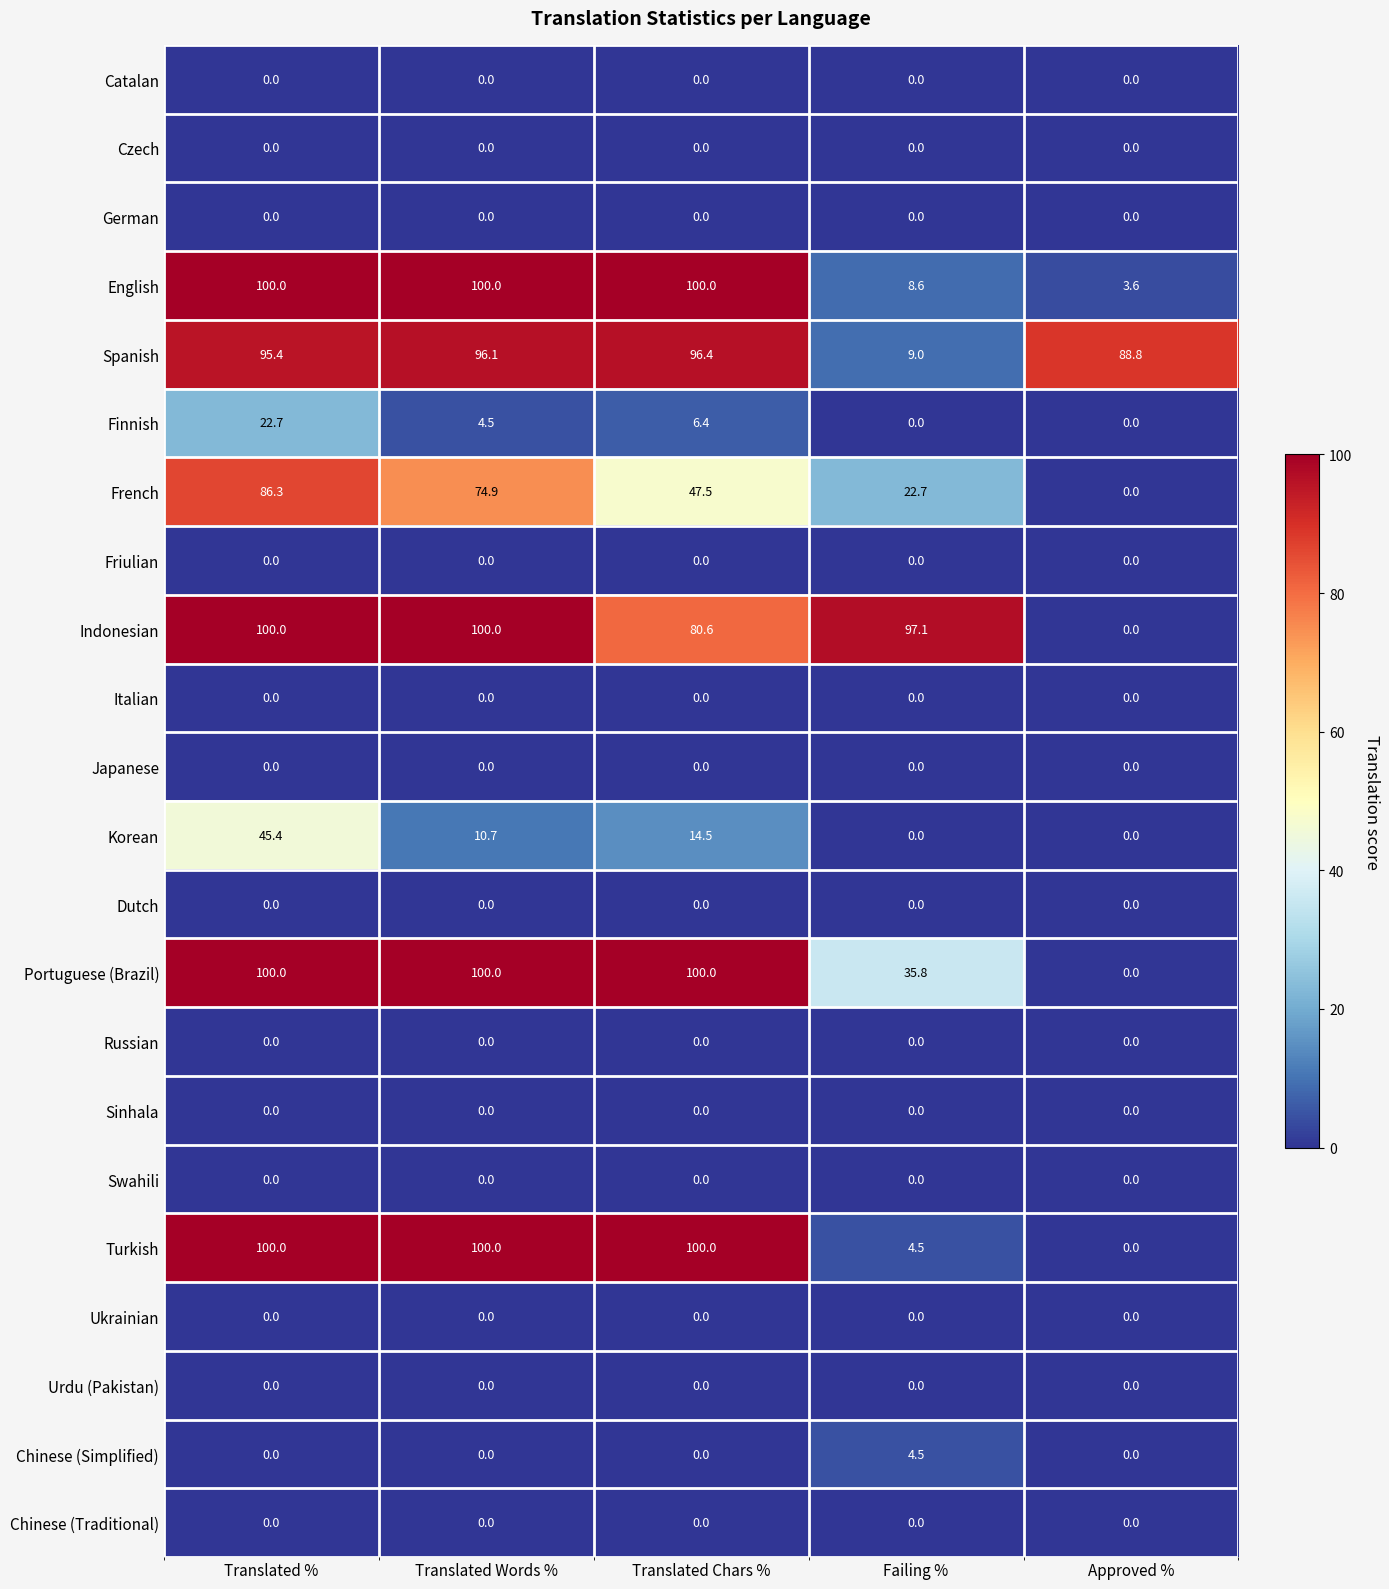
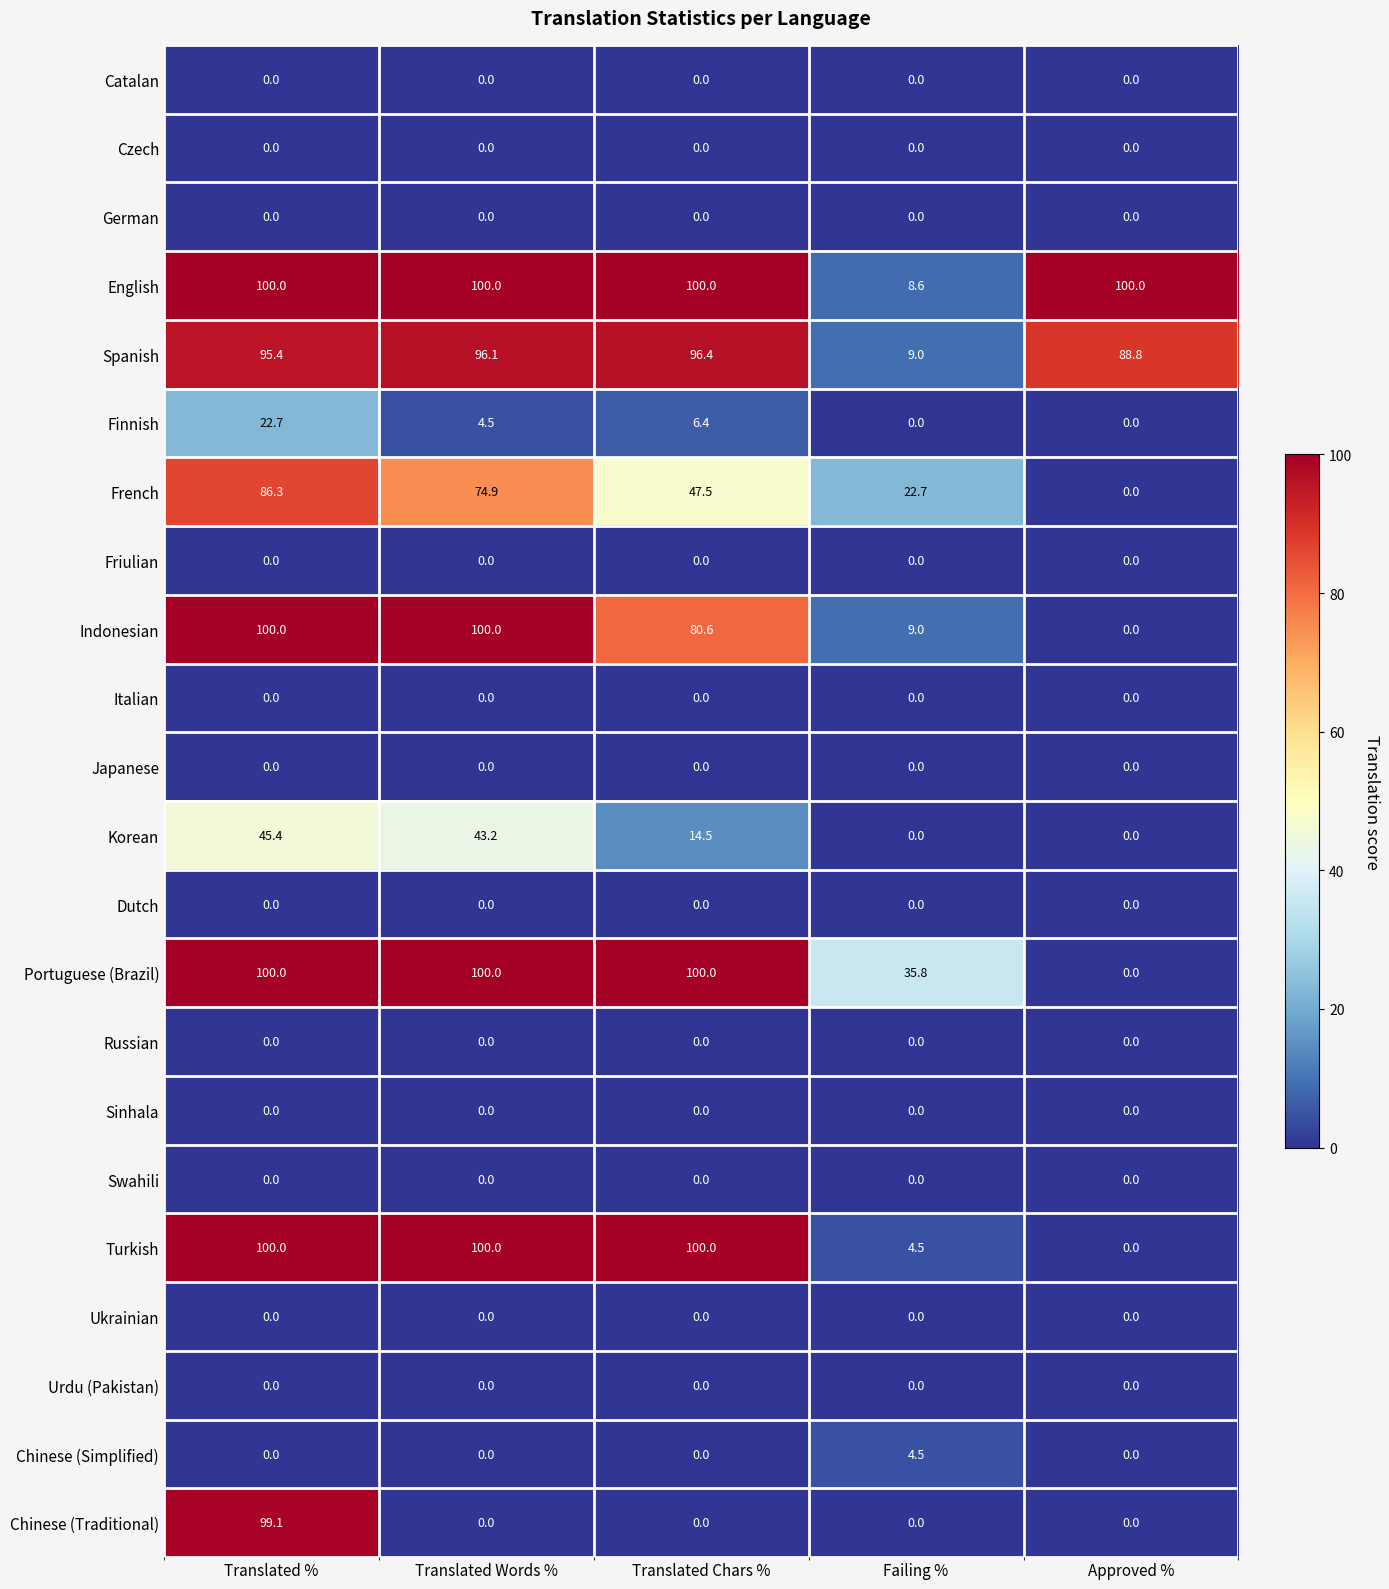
English, Approved %: 3.6 -> 100.0
Indonesian, Failing %: 97.1 -> 9.0
Korean, Translated Words %: 10.7 -> 43.2
Chinese (Traditional), Translated %: 0.0 -> 99.1
